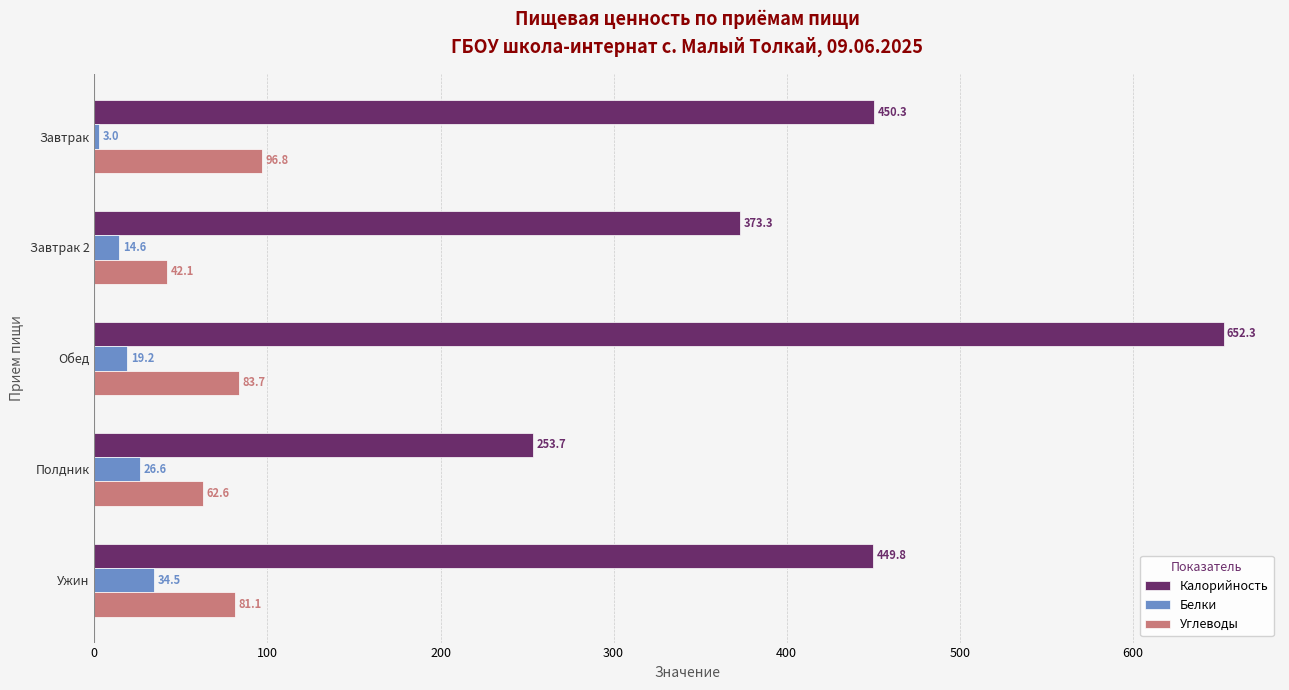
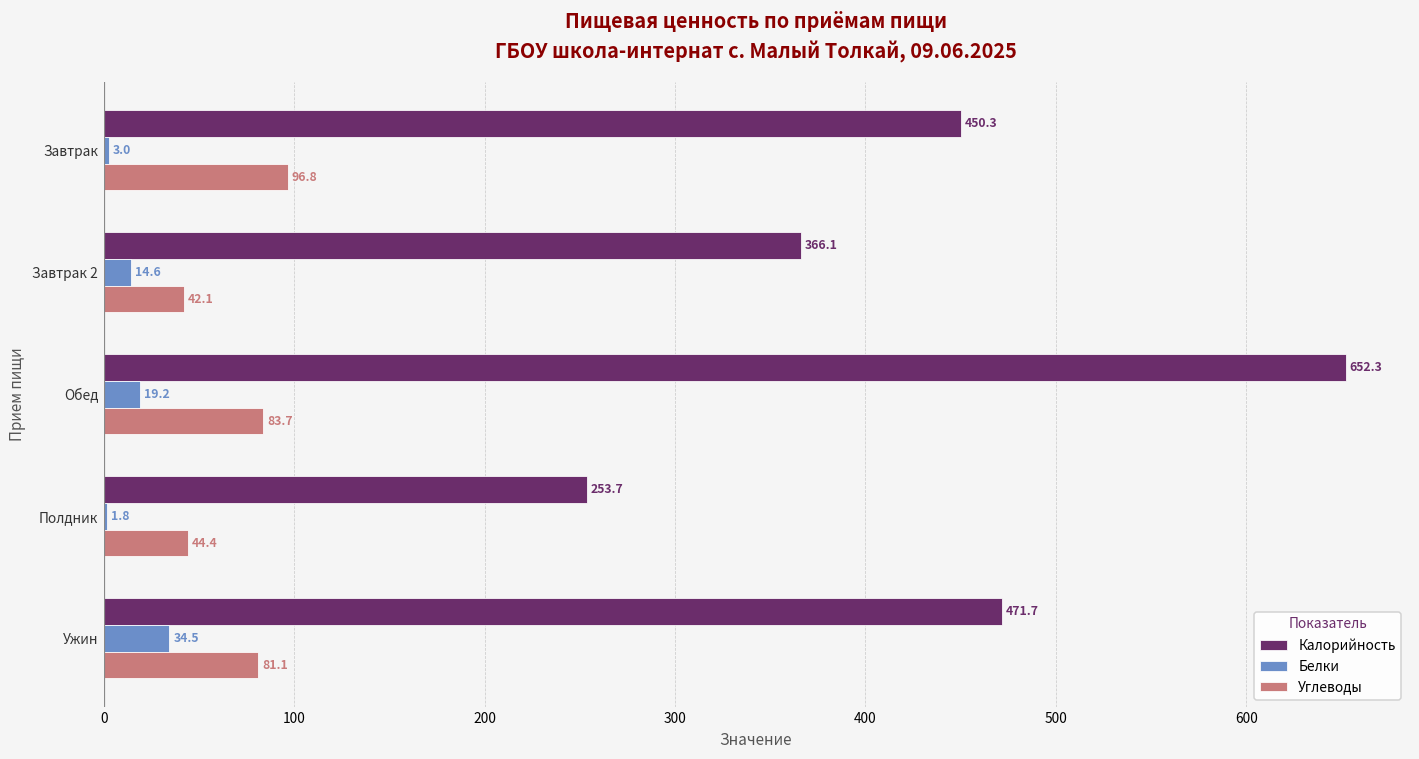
Калорийность, Завтрак 2: 373.3 -> 366.1
Белки, Полдник: 26.6 -> 1.8
Углеводы, Полдник: 62.6 -> 44.4
Калорийность, Ужин: 449.8 -> 471.7
